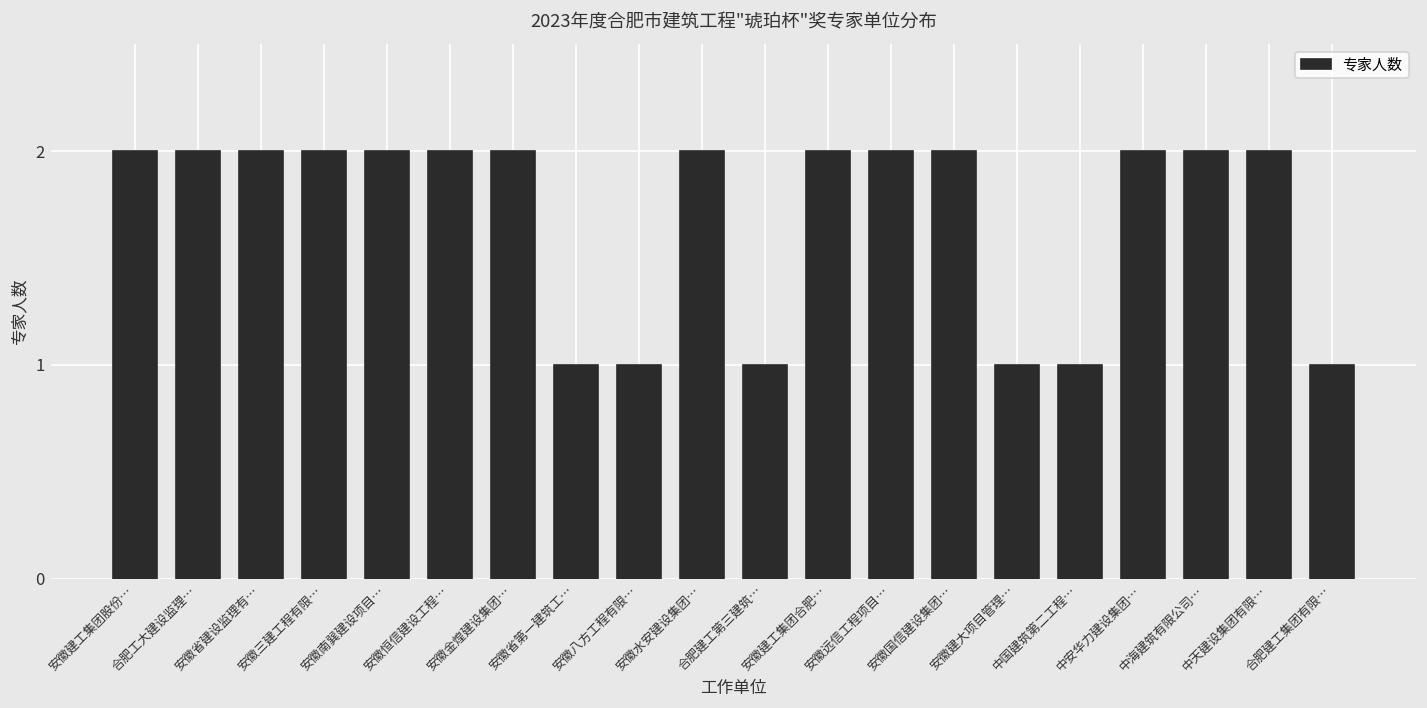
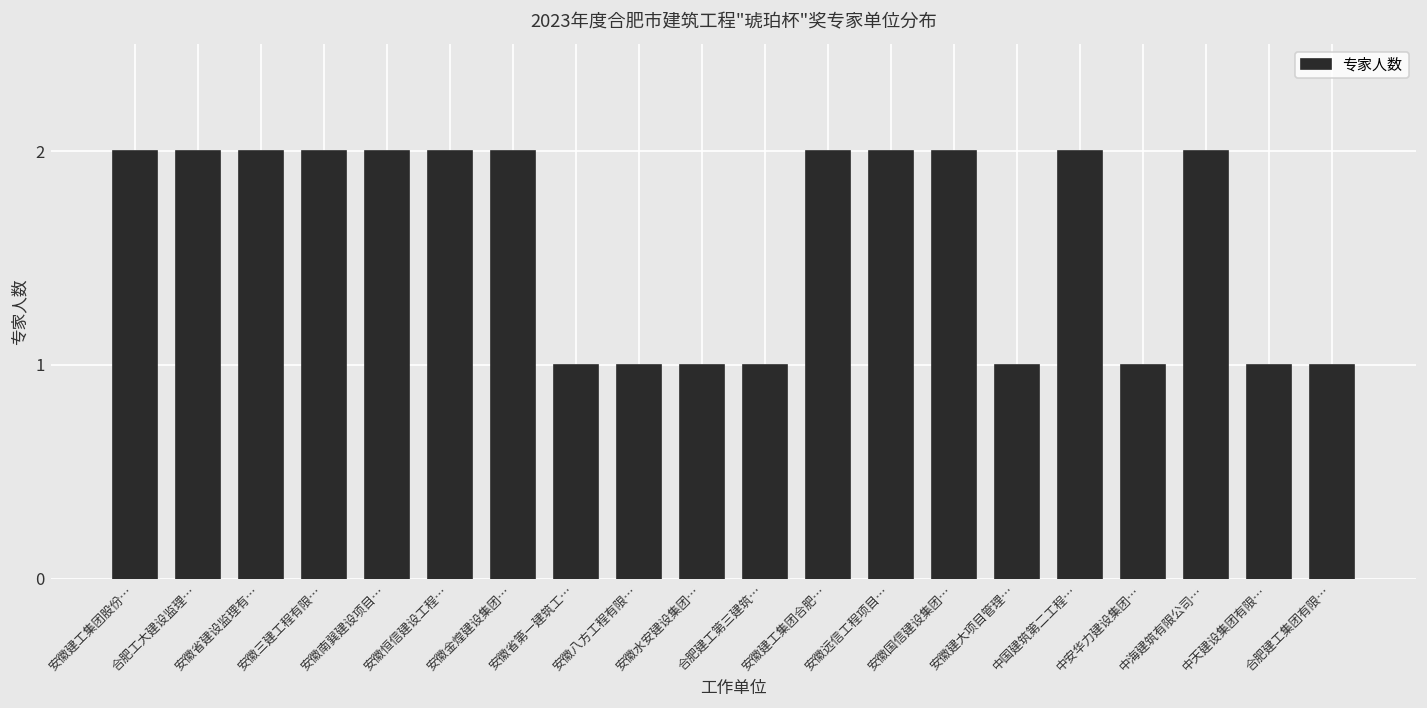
安徽水安建设集团…: 2 -> 1
中国建筑第二工程…: 1 -> 2
中安华力建设集团…: 2 -> 1
中天建设集团有限…: 2 -> 1
